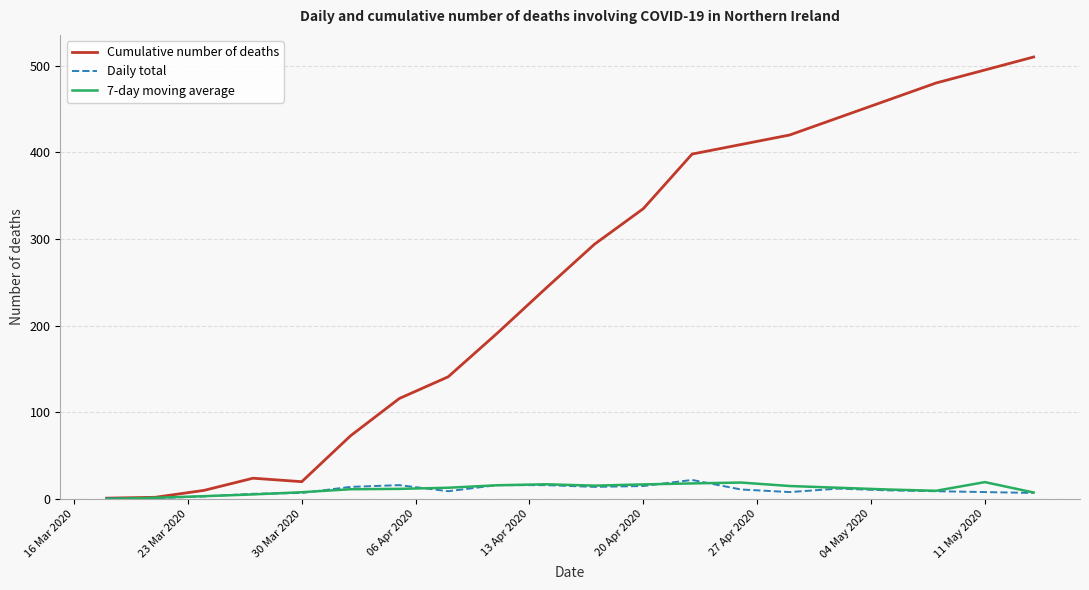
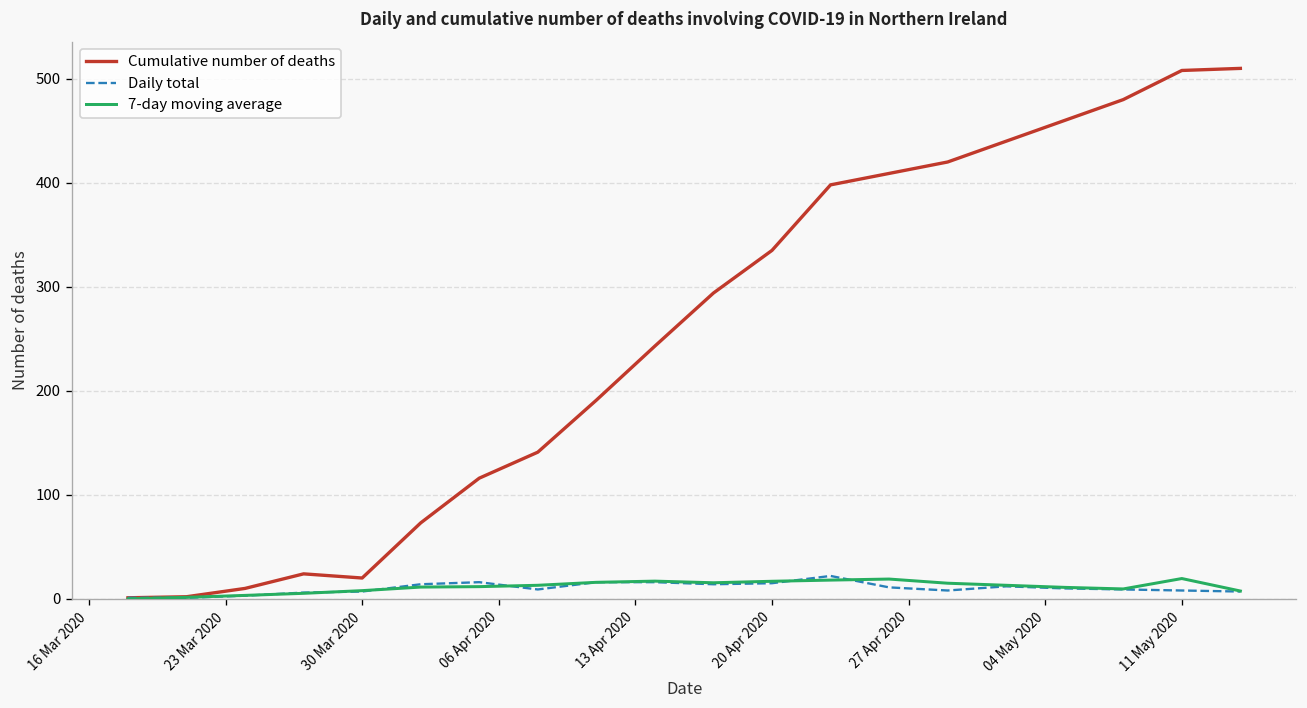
Cumulative number of deaths, 11 May 2020: 500 -> 510
